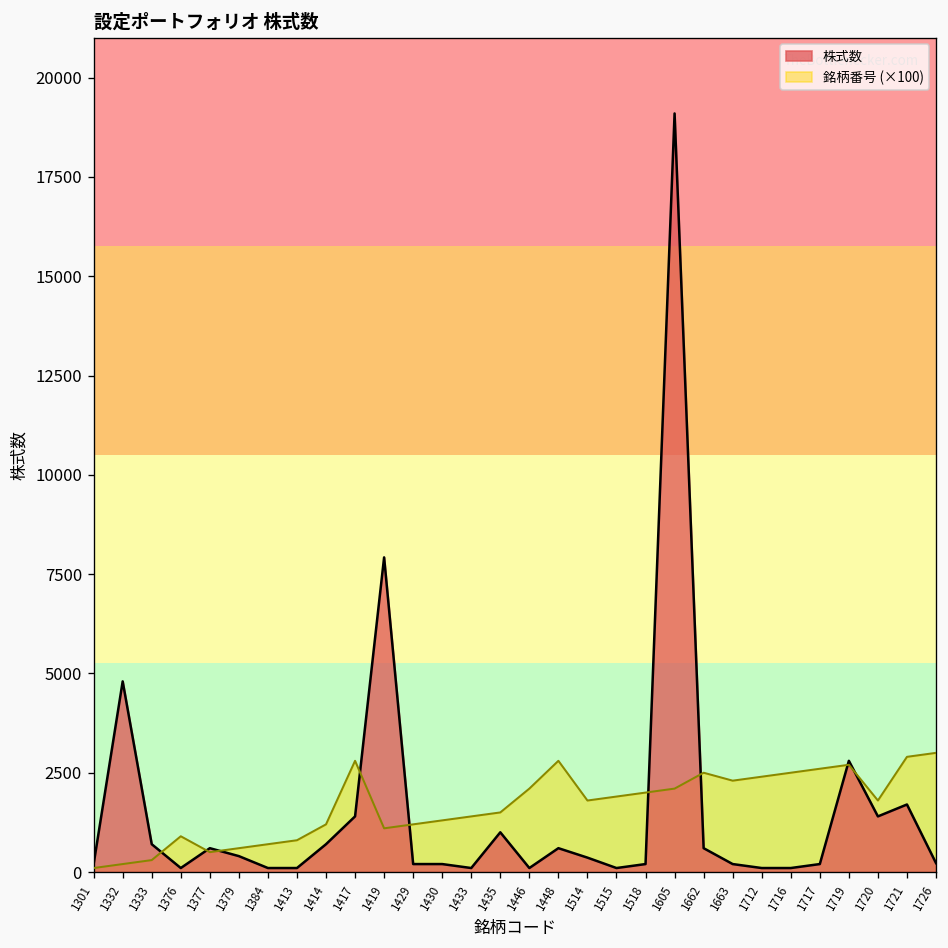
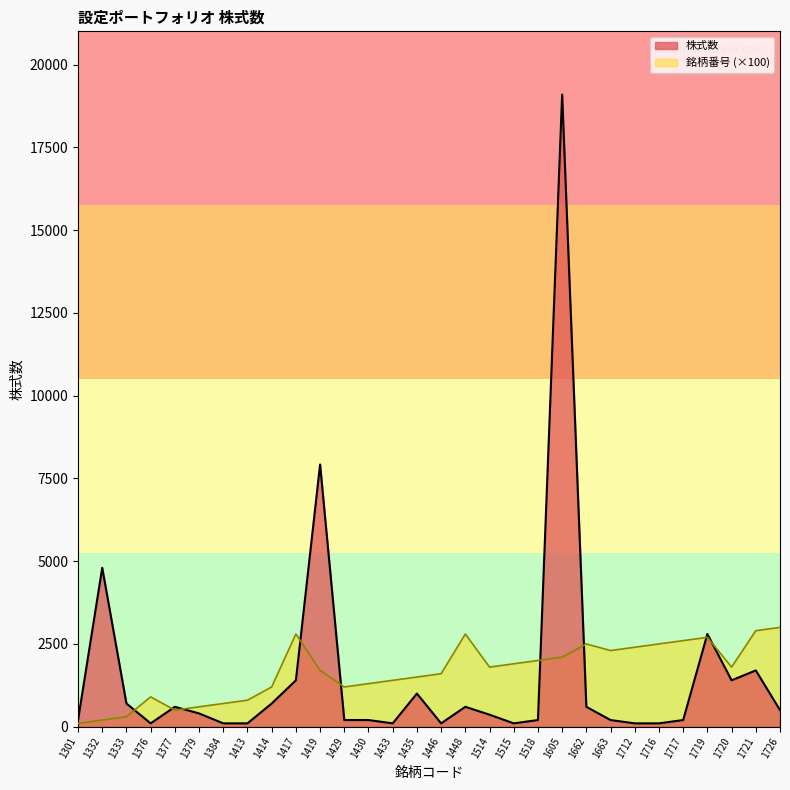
銘柄番号 (×100), 1419: 1100 -> 1700
銘柄番号 (×100), 1446: 2100 -> 1600
株式数, 1726: 200 -> 500
